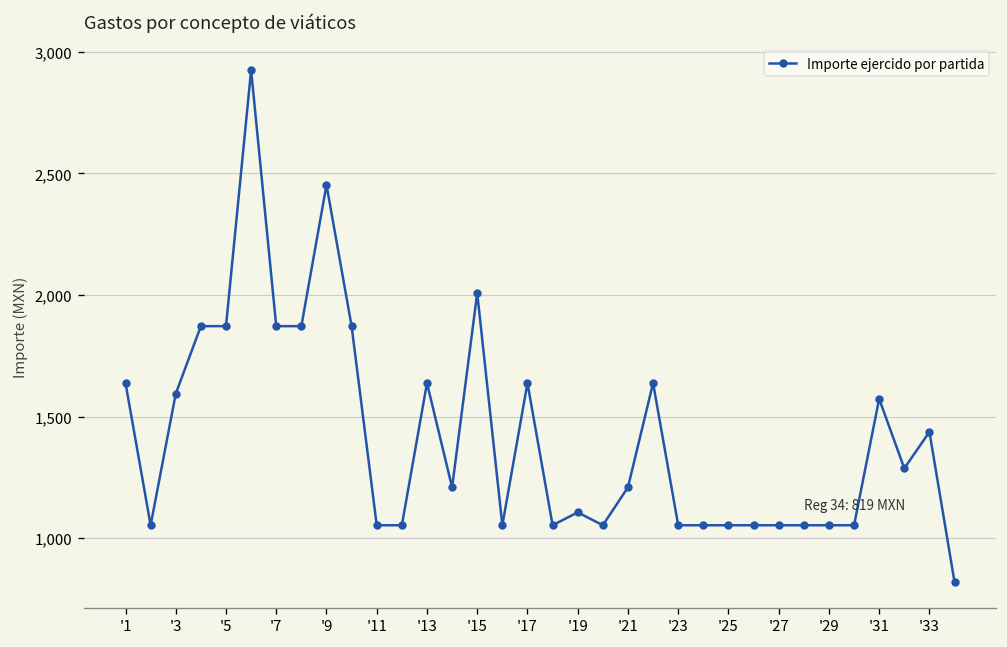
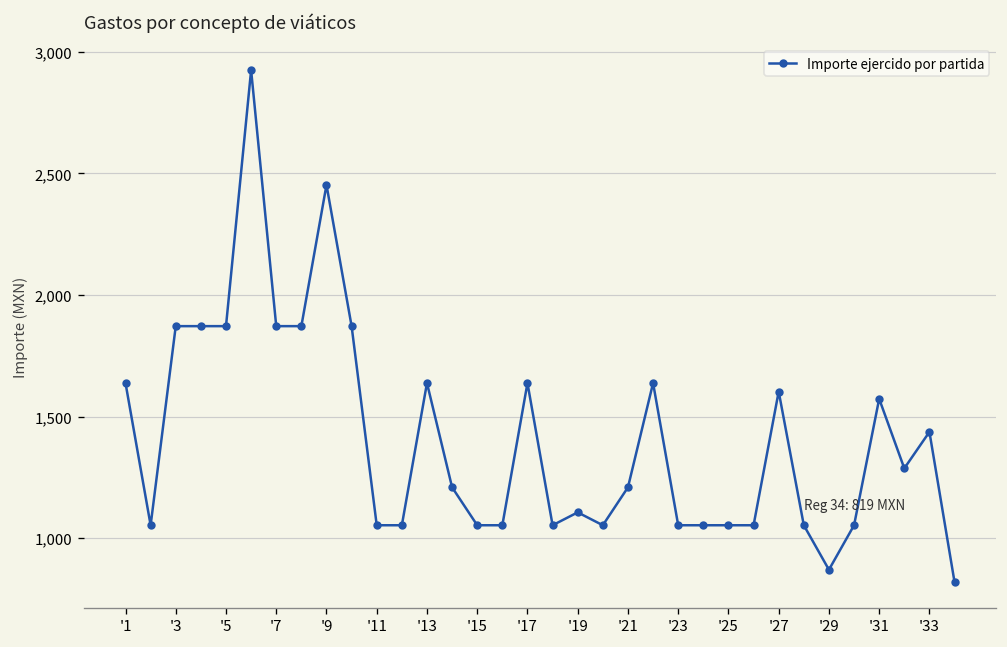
'3: 1,590 -> 1,870
'15: 2,010 -> 1,050
'27: 1,050 -> 1,600
'29: 1,050 -> 870
